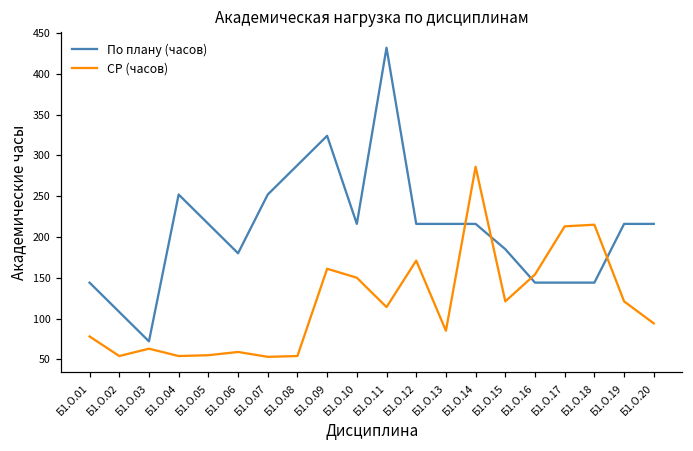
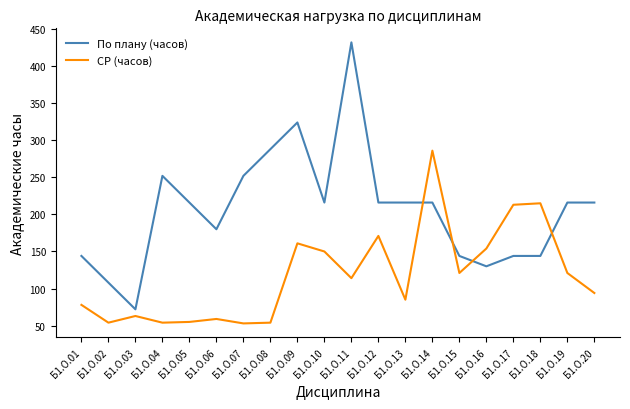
По плану (часов), Б1.О.15: 190 -> 140
По плану (часов), Б1.О.16: 140 -> 130
